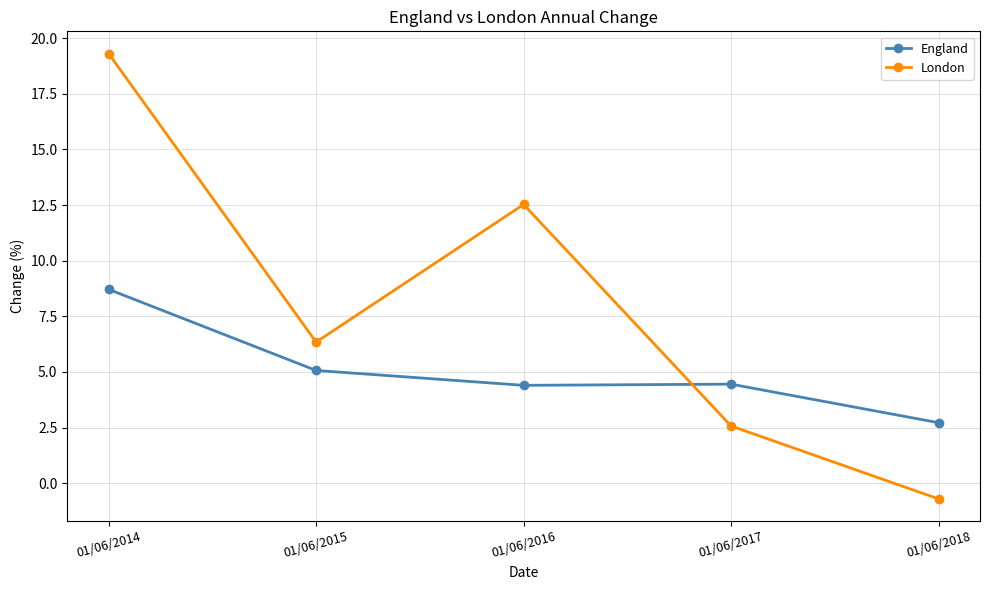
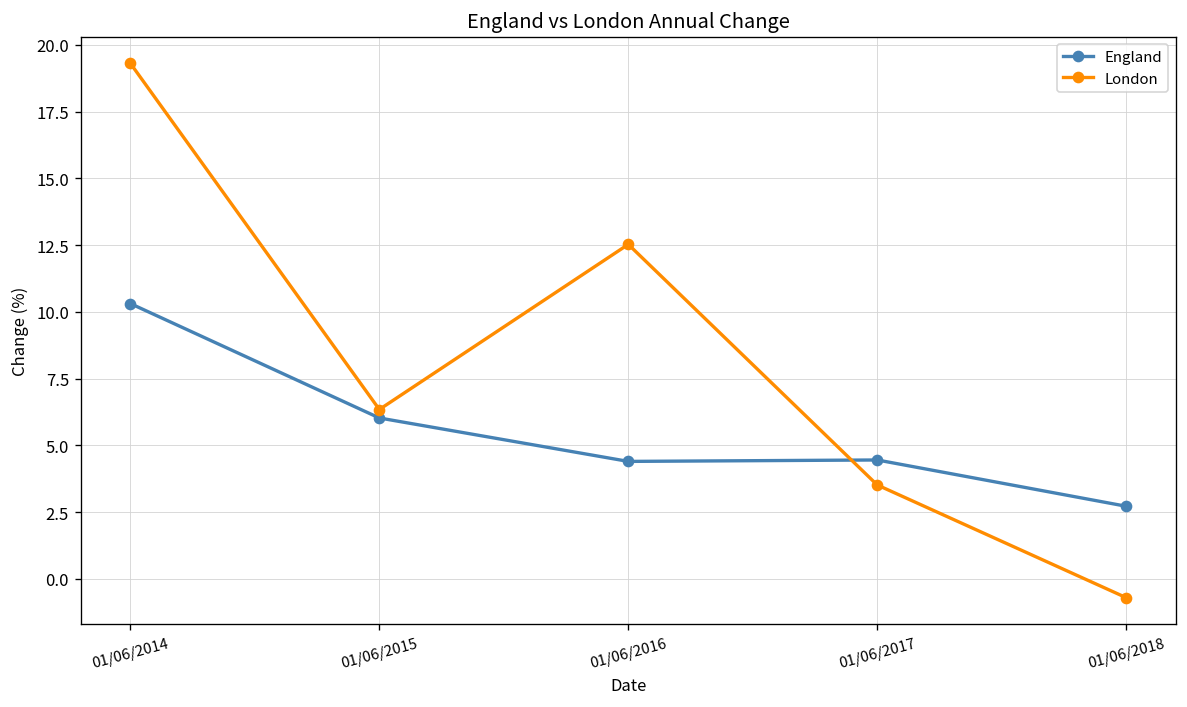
England, 01/06/2014: 8.7 -> 10.3
England, 01/06/2015: 5.1 -> 6.0
London, 01/06/2017: 2.6 -> 3.5
